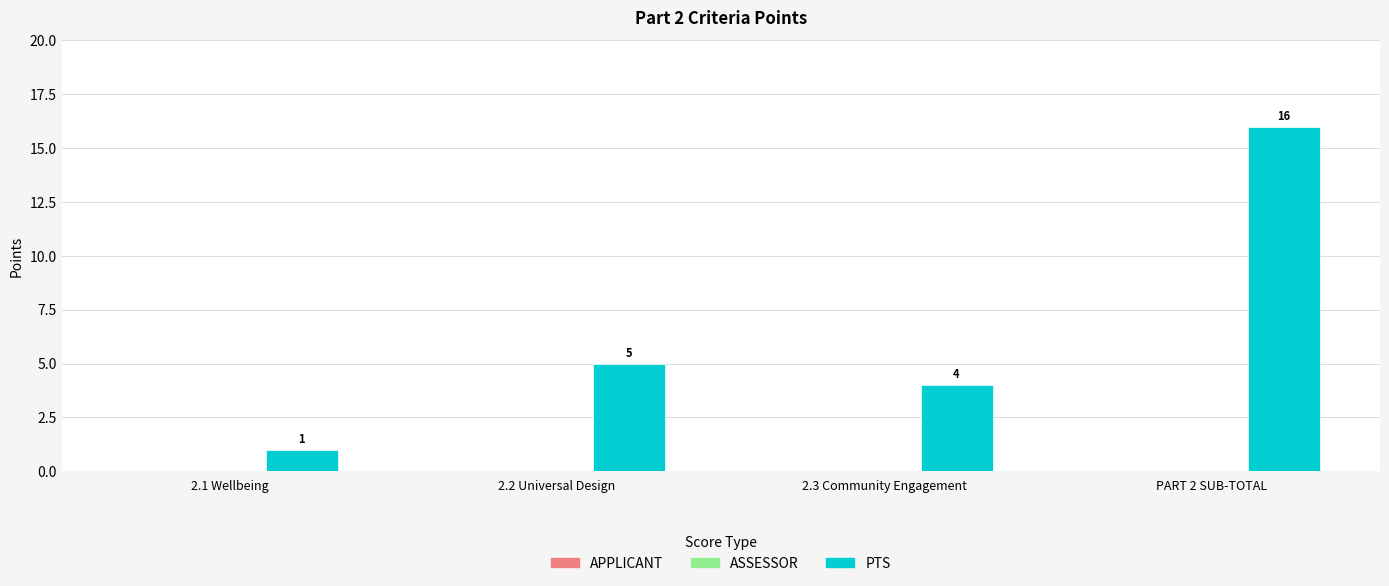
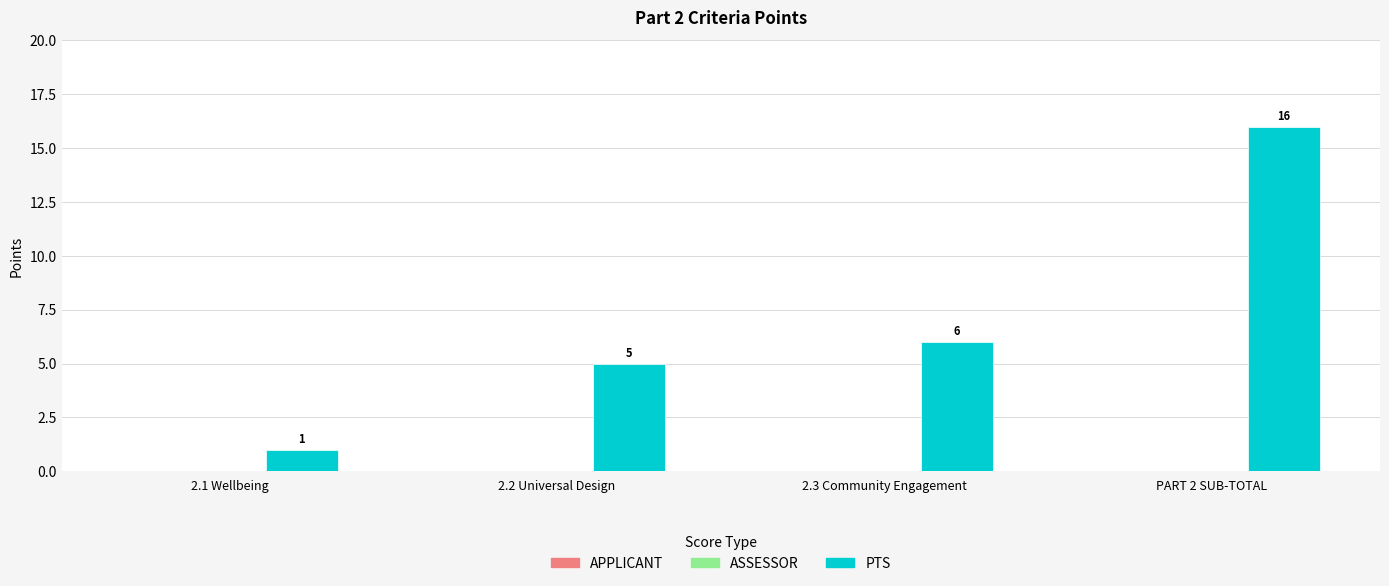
PTS, 2.3 Community Engagement: 4 -> 6
